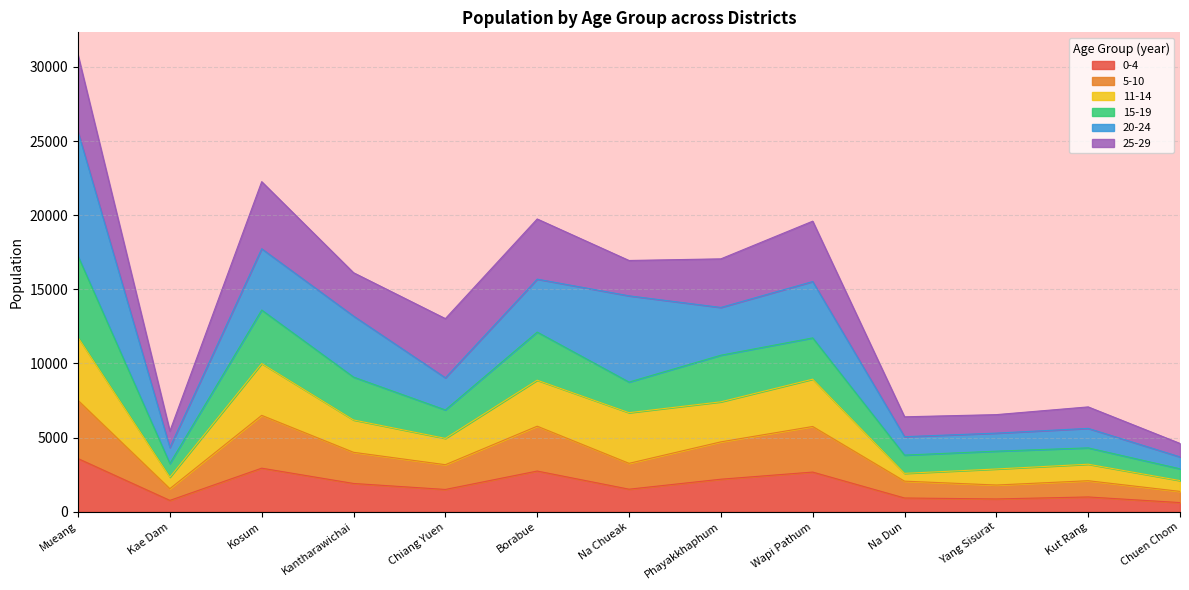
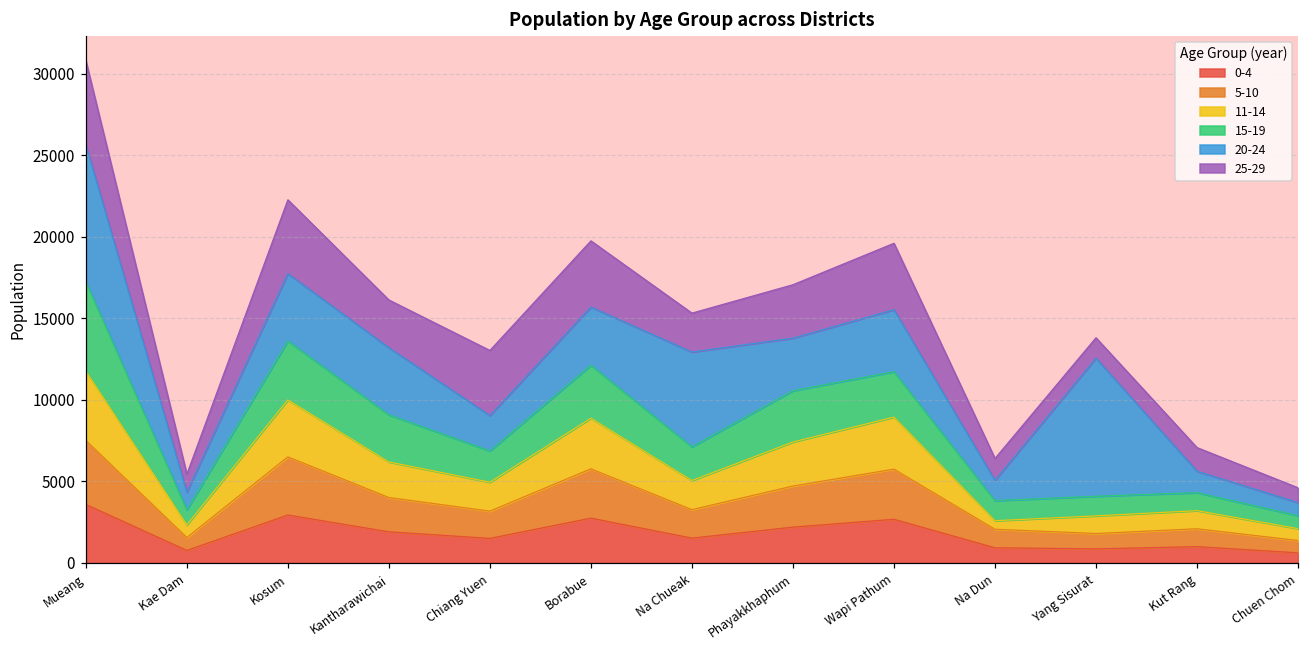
11-14, Na Chueak: 3400 -> 1800
20-24, Yang Sisurat: 1200 -> 8500
